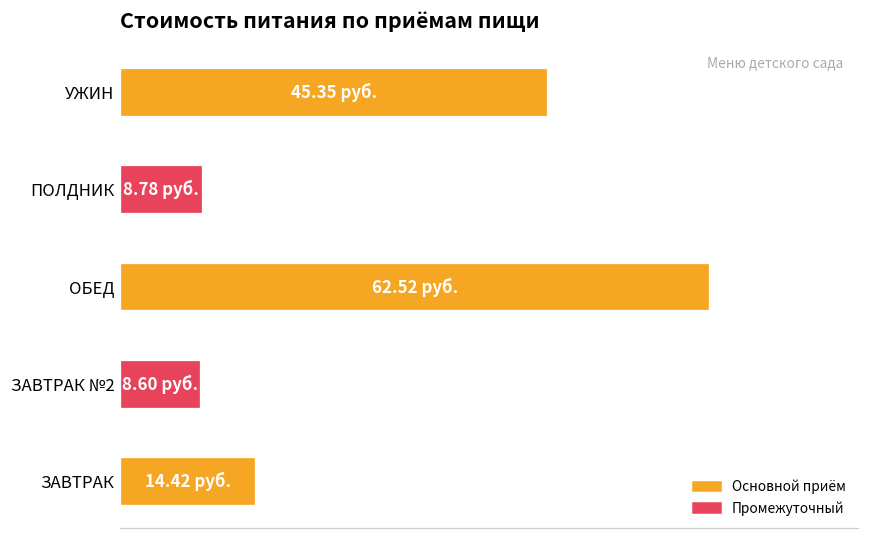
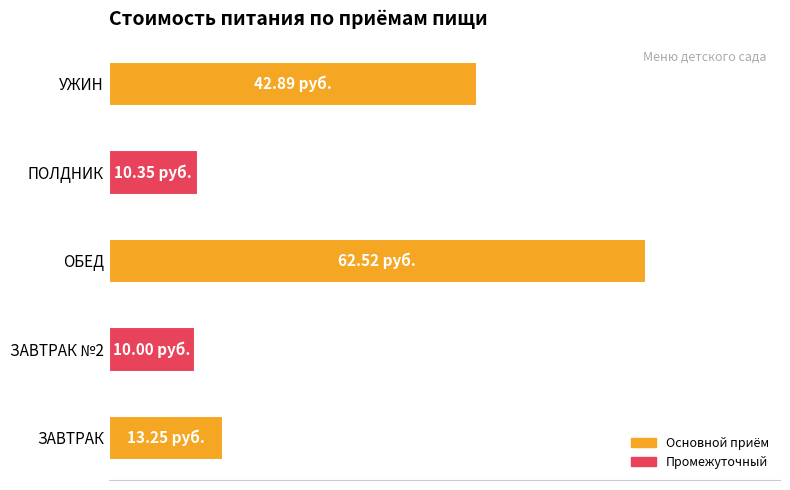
УЖИН: 45.35 -> 42.89
ПОЛДНИК: 8.78 -> 10.35
ЗАВТРАК №2: 8.60 -> 10.00
ЗАВТРАК: 14.42 -> 13.25
